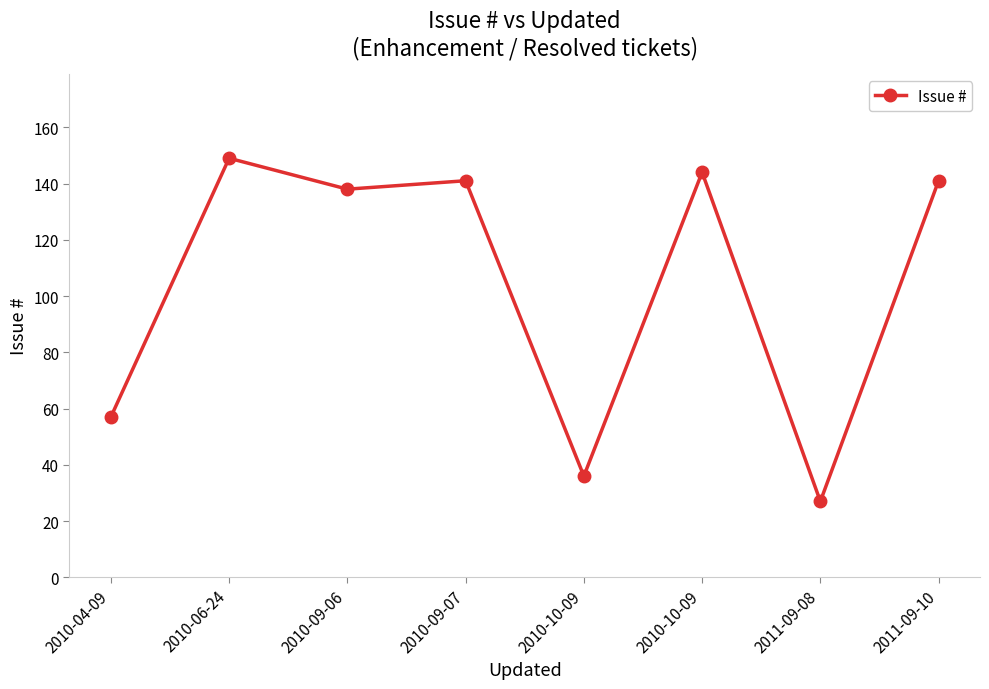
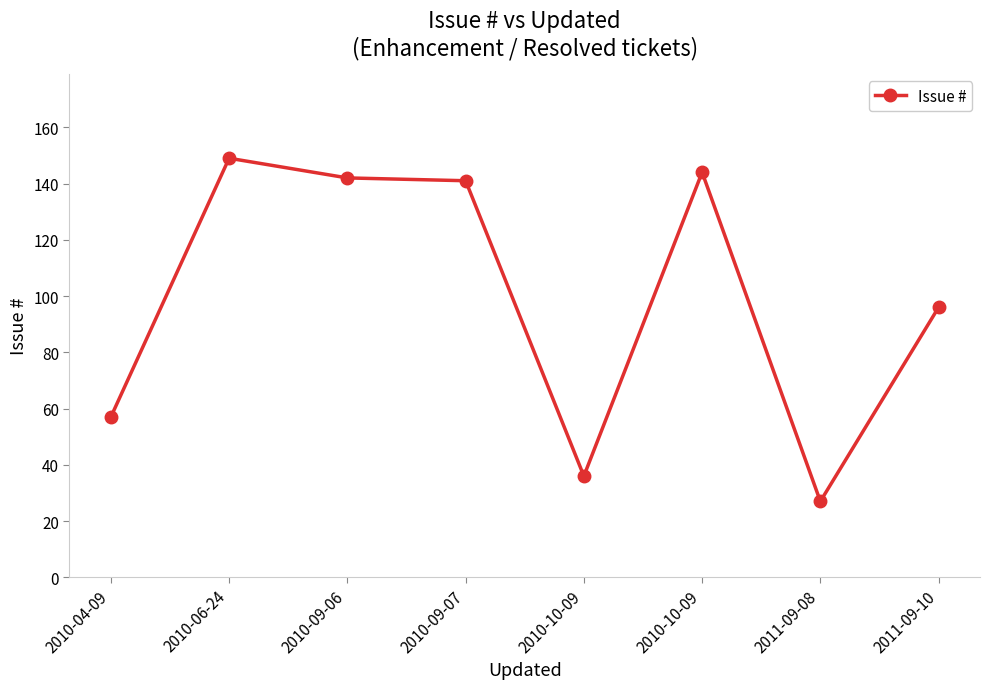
2010-09-06: 138 -> 142
2011-09-10: 141 -> 96
